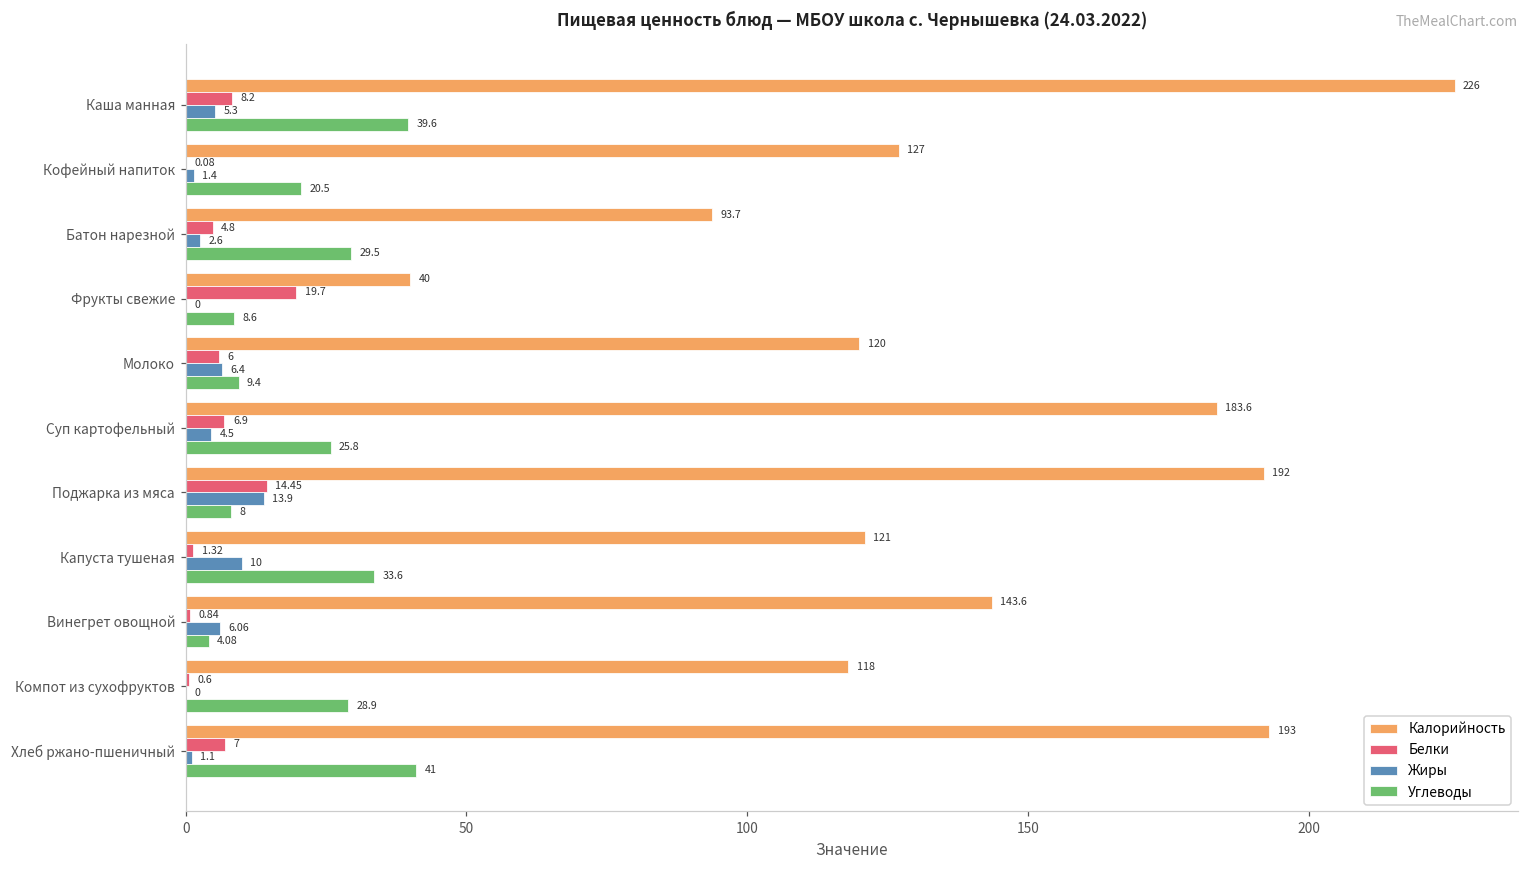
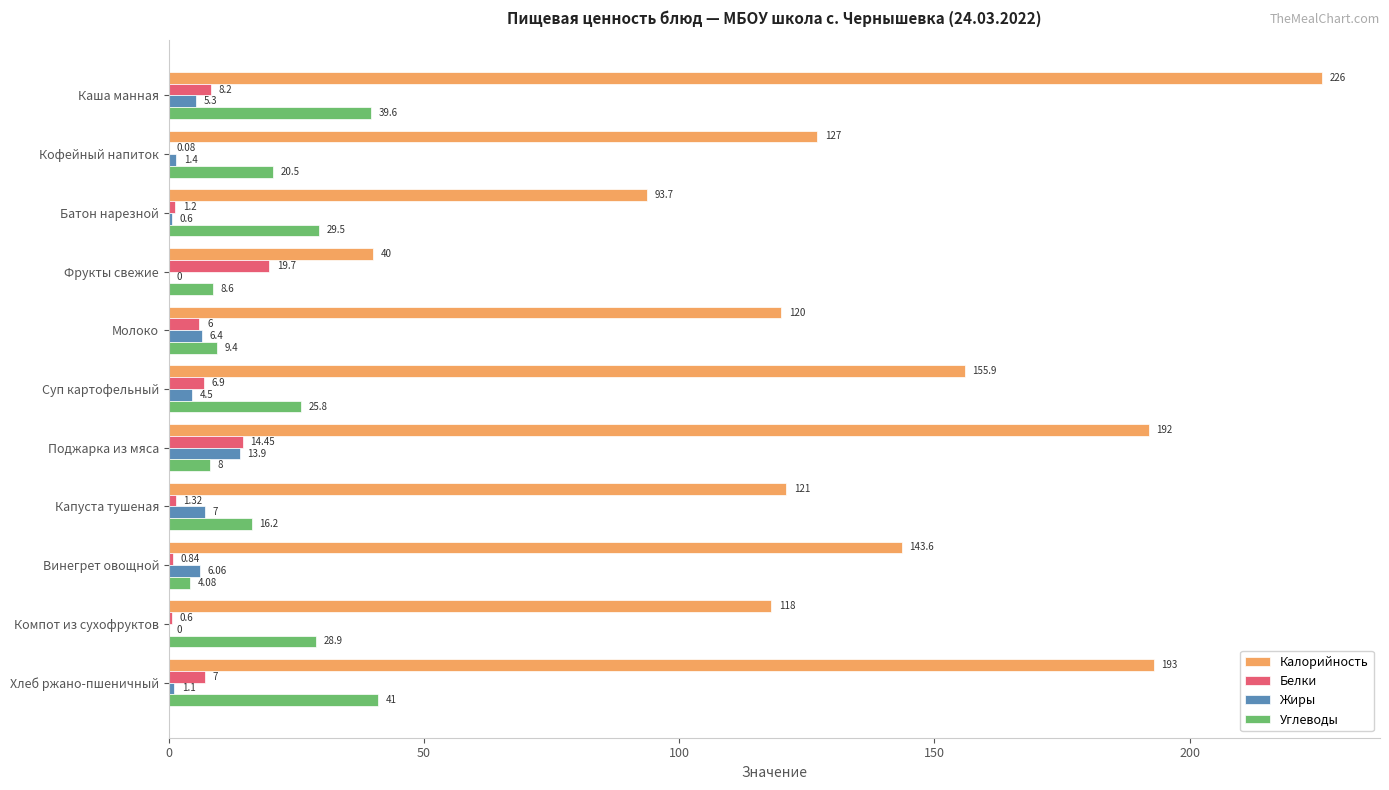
Белки, Батон нарезной: 4.8 -> 1.2
Жиры, Батон нарезной: 2.6 -> 0.6
Калорийность, Суп картофельный: 183.6 -> 155.9
Жиры, Капуста тушеная: 10 -> 7
Углеводы, Капуста тушеная: 33.6 -> 16.2
